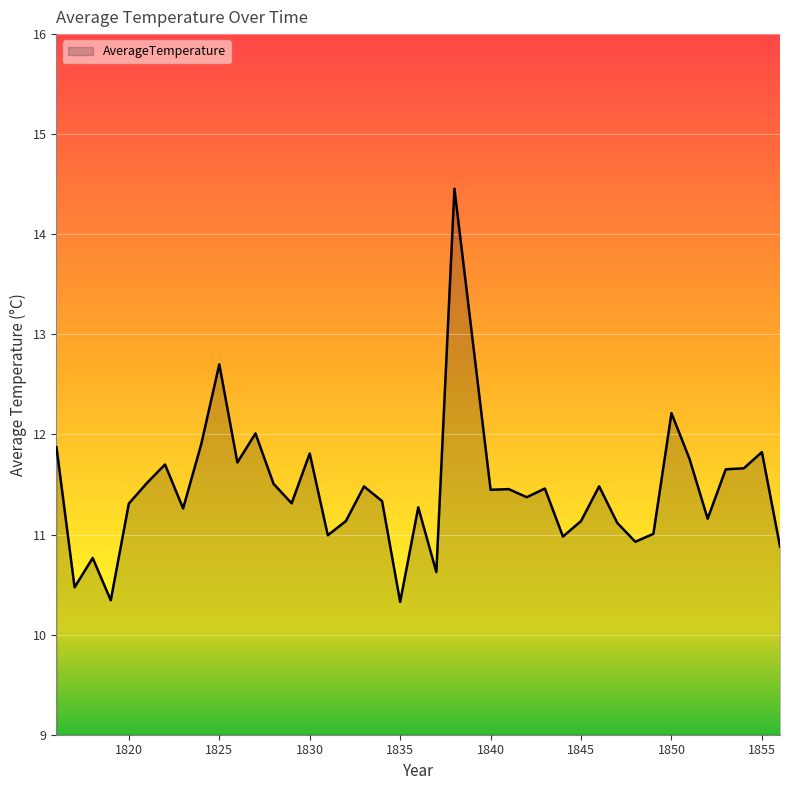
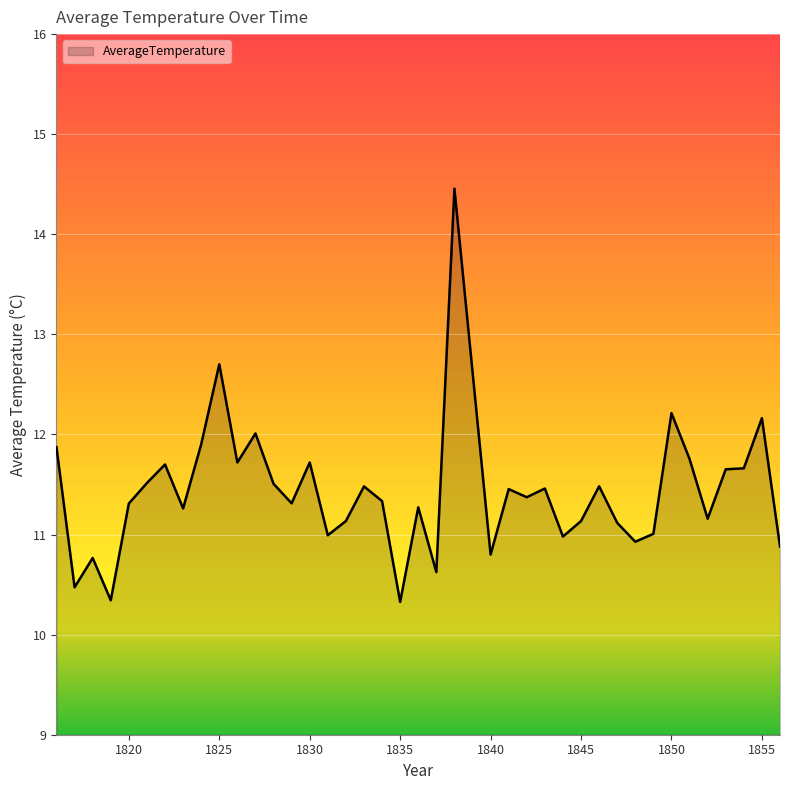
1830: 11.81 -> 11.72
1840: 11.45 -> 10.80
1855: 11.82 -> 12.16
